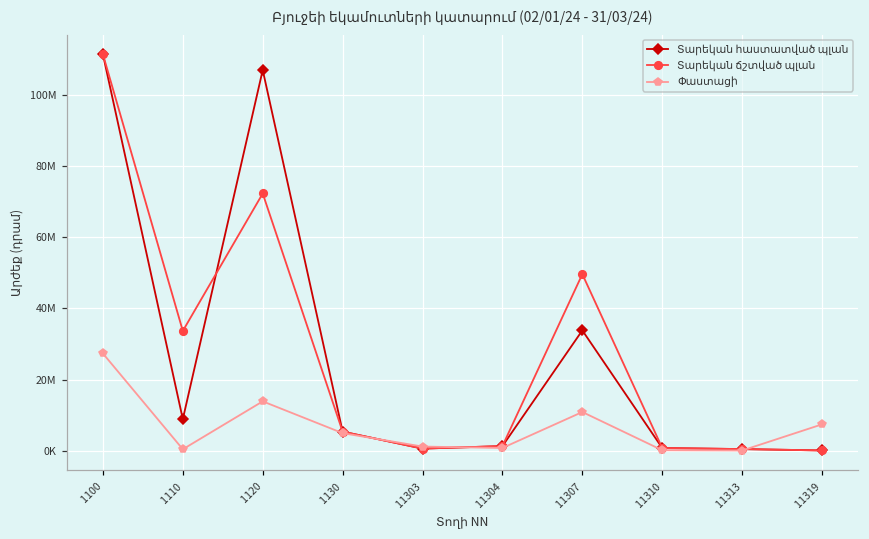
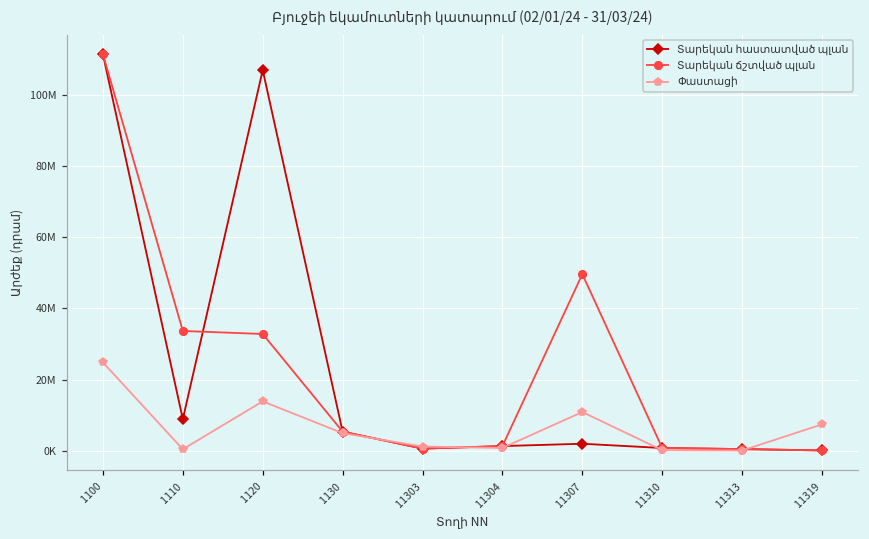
Փաստացի, 1100: 27000000 -> 25000000
Տարեկան ճշտված պլան, 1120: 72000000 -> 33000000
Տարեկան հաստատված պլան, 11307: 34000000 -> 2000000
